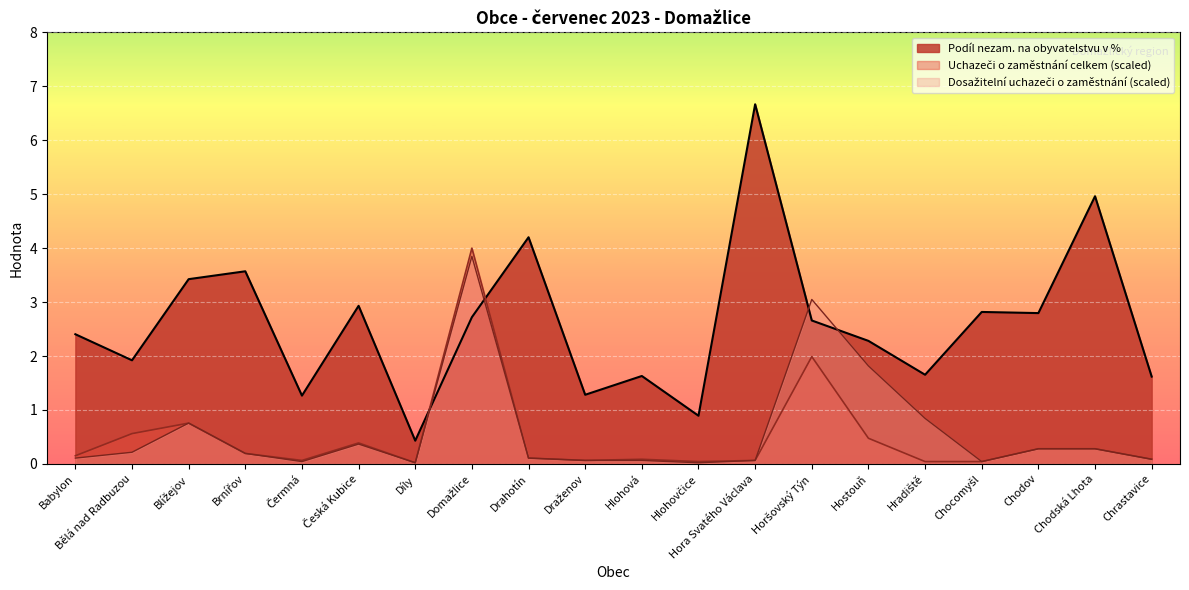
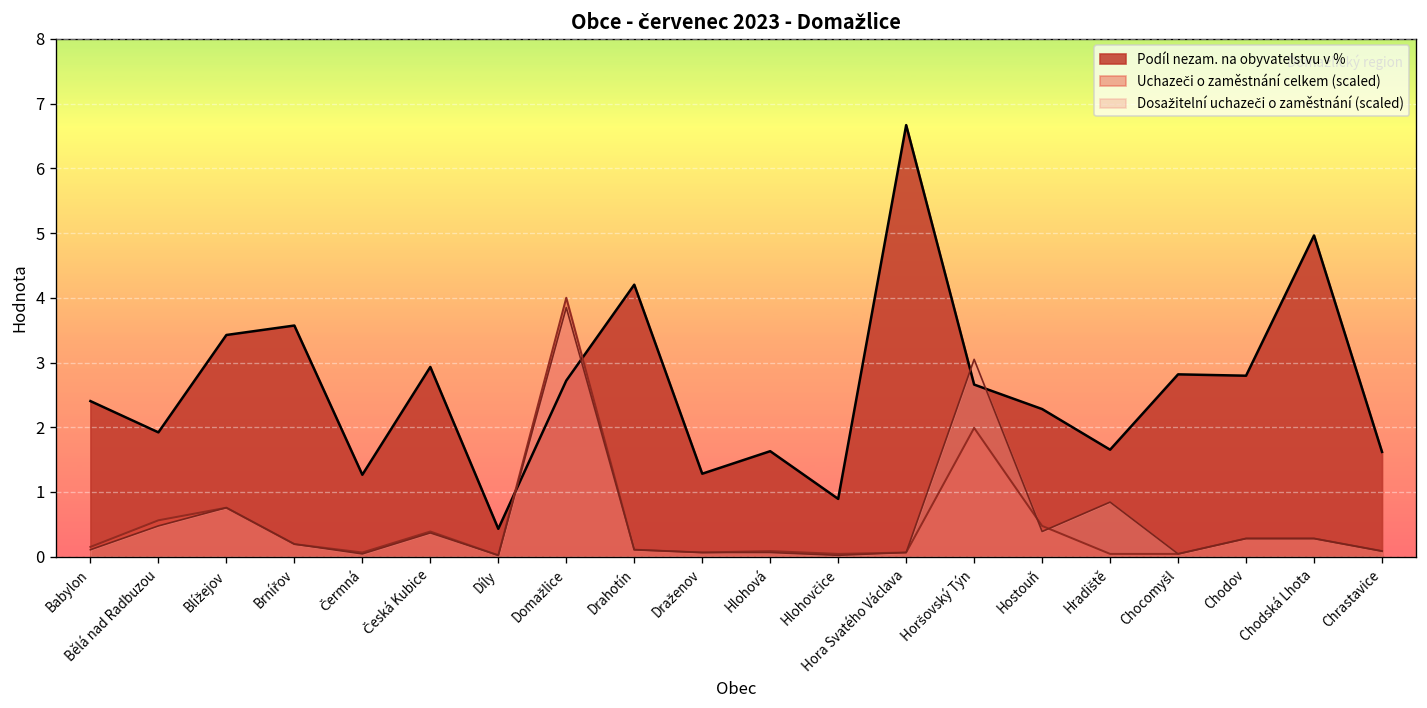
Dosažitelní uchazeči o zaměstnání (scaled), Bělá nad Radbuzou: 0.2 -> 0.5
Dosažitelní uchazeči o zaměstnání (scaled), Hostouň: 1.8 -> 0.4
